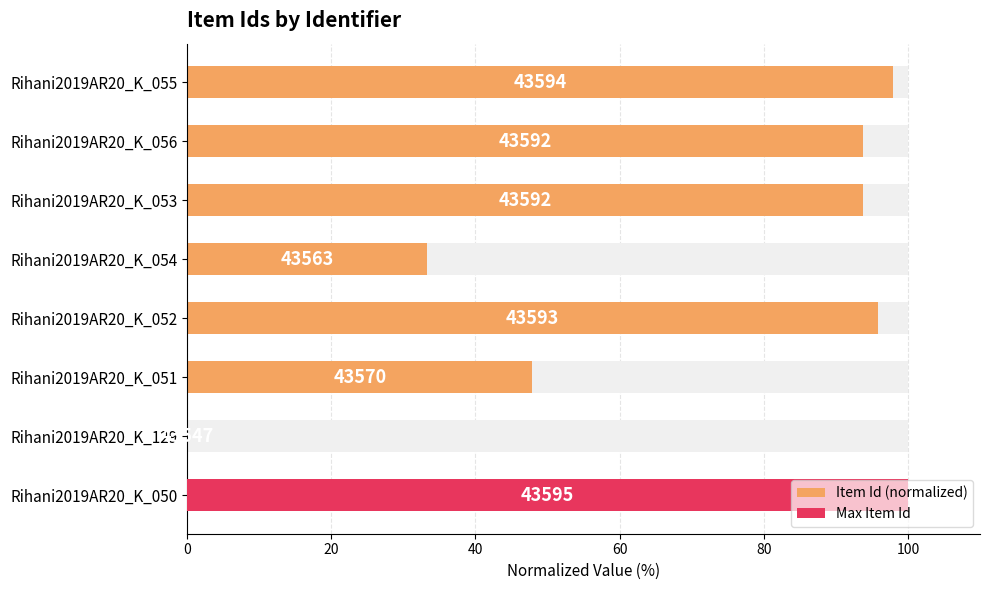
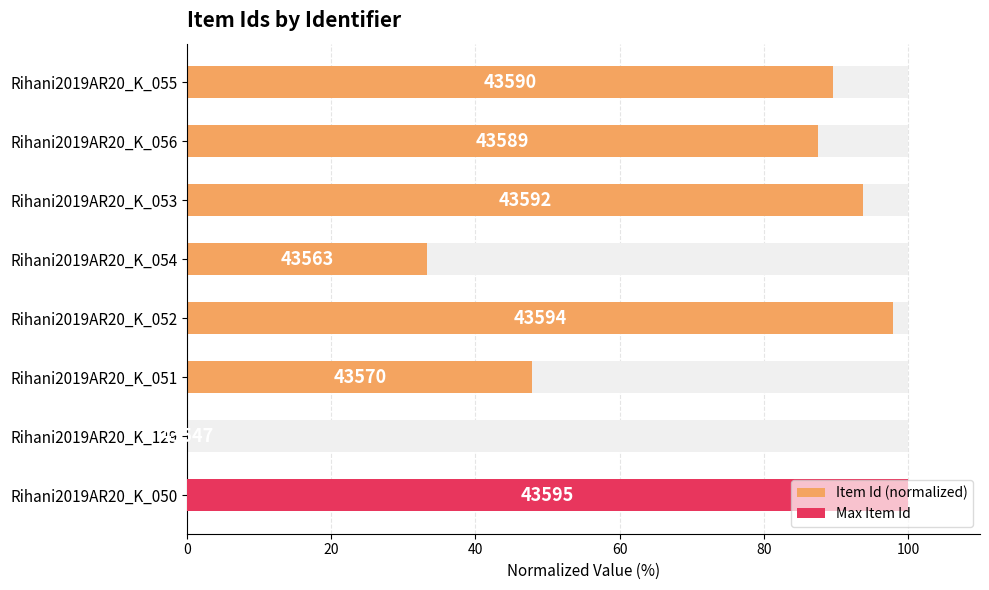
Item Id (normalized), Rihani2019AR20_K_055: 43594 -> 43590
Item Id (normalized), Rihani2019AR20_K_056: 43592 -> 43589
Item Id (normalized), Rihani2019AR20_K_052: 43593 -> 43594
